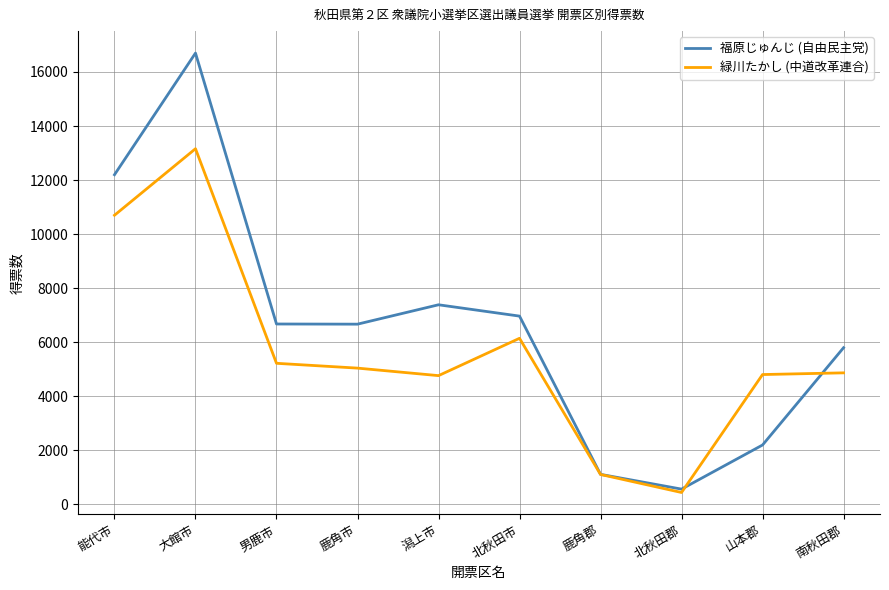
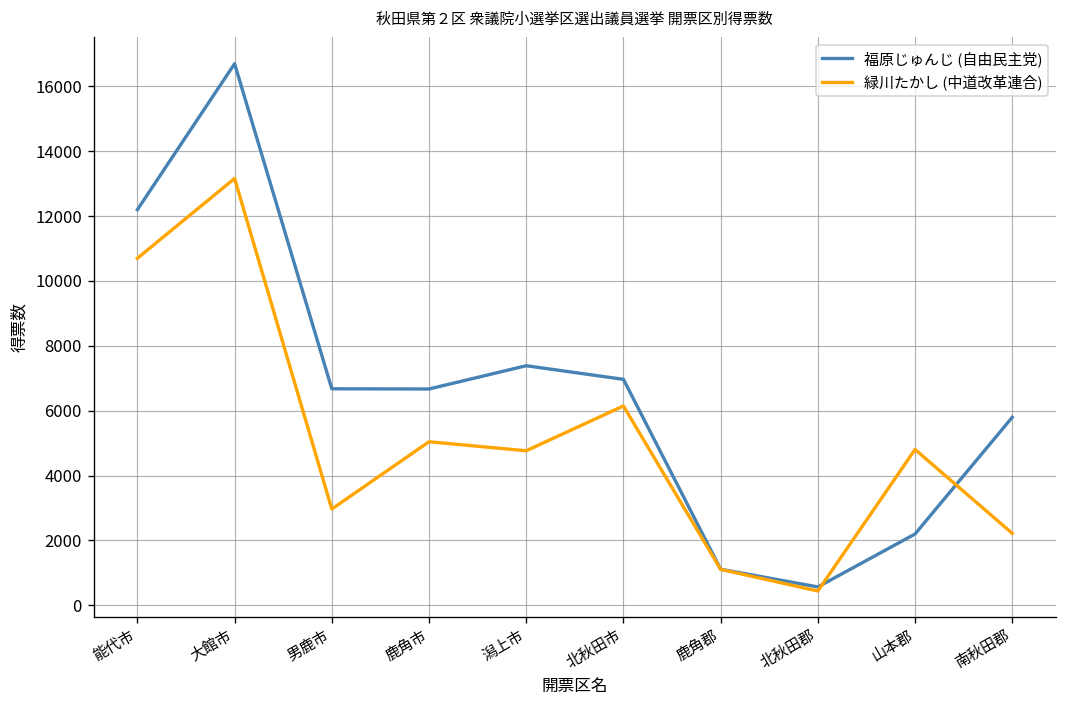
緑川たかし (中道改革連合), 男鹿市: 5200 -> 3000
緑川たかし (中道改革連合), 南秋田郡: 4900 -> 2200
